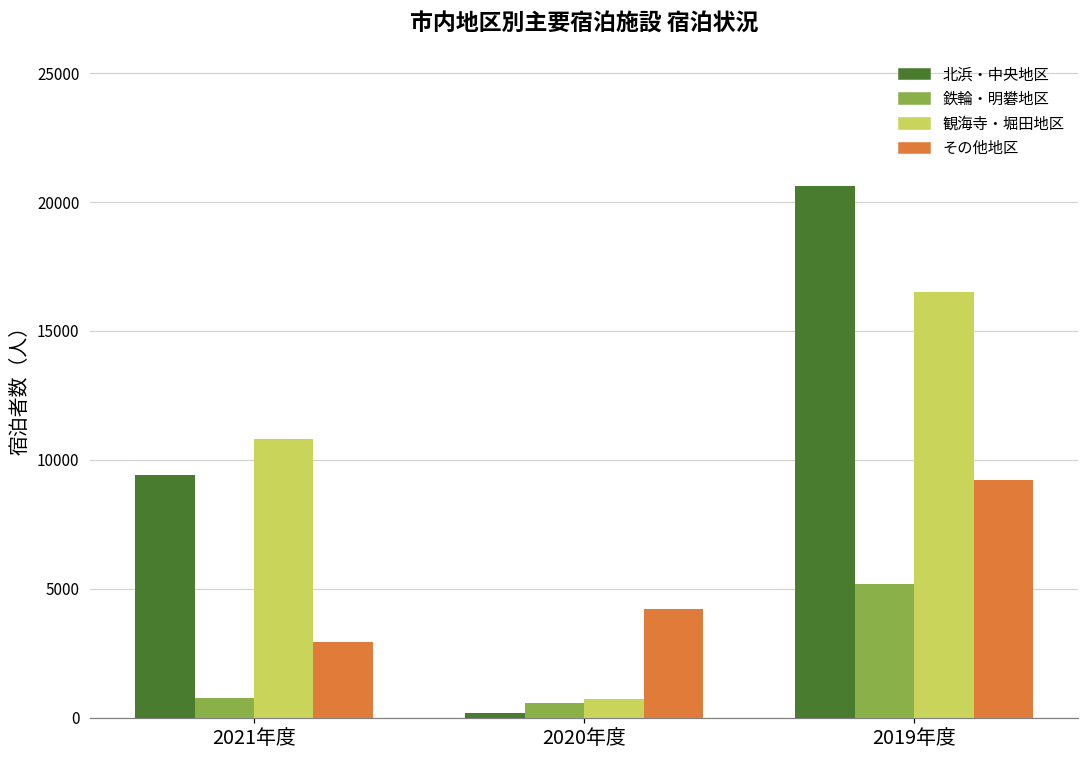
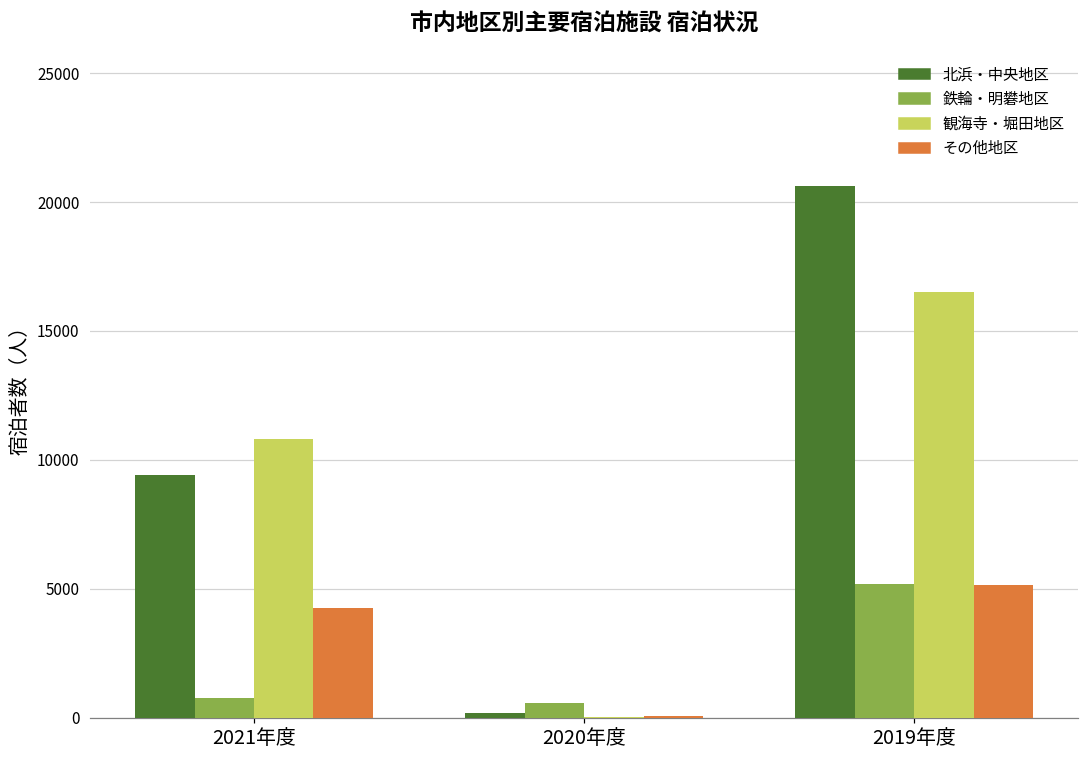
その他地区, 2021年度: 2900 -> 4300
観海寺・堀田地区, 2020年度: 700 -> 0
その他地区, 2020年度: 4200 -> 100
その他地区, 2019年度: 9200 -> 5100
